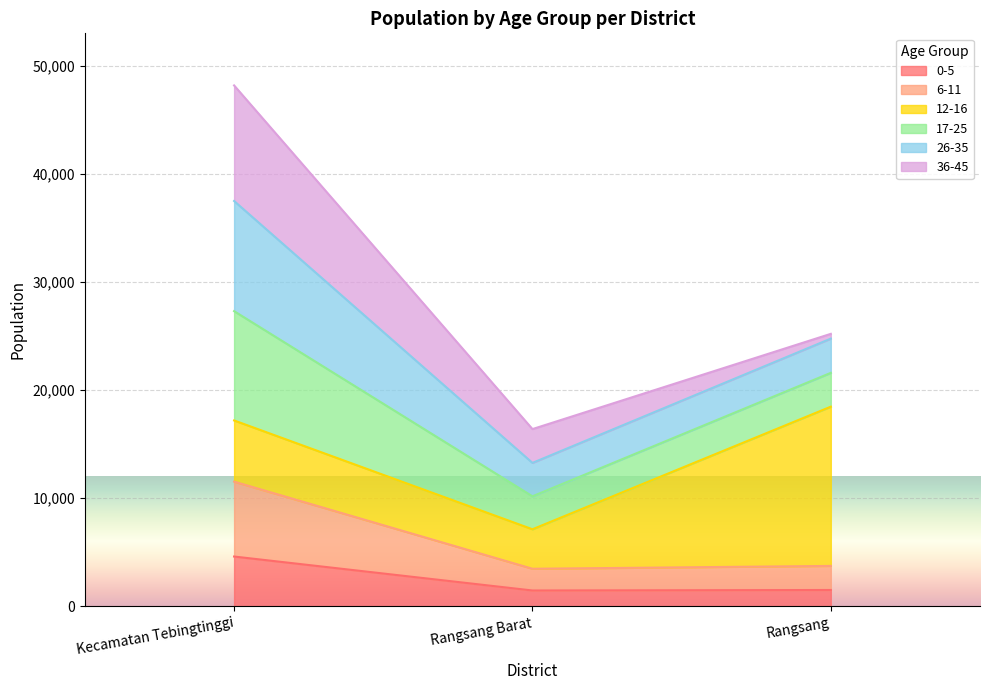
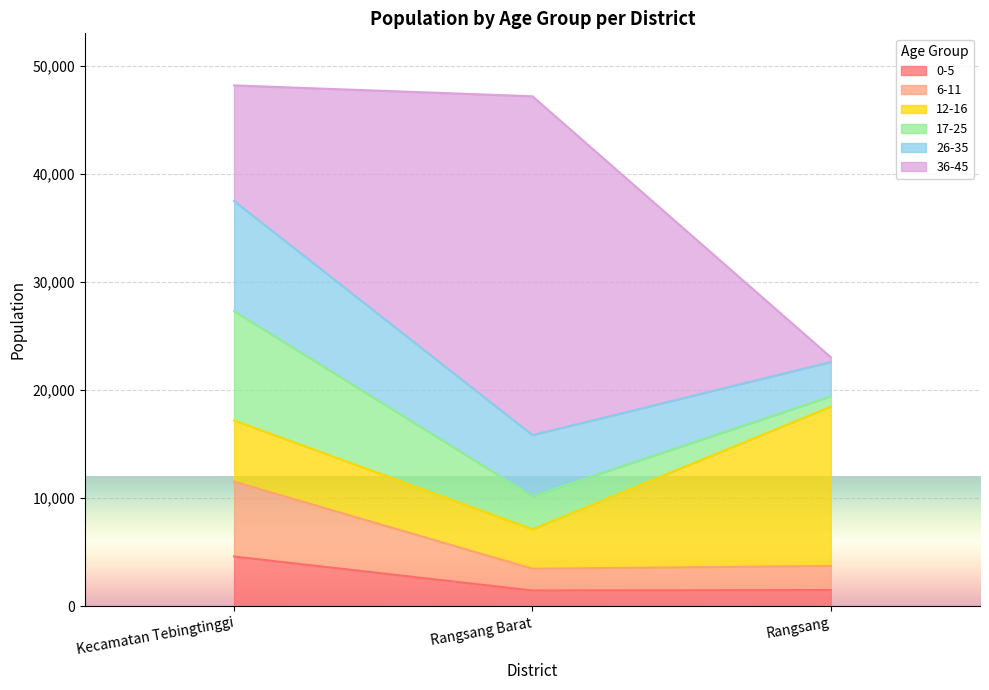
26-35, Rangsang Barat: 3,100 -> 5,700
36-45, Rangsang Barat: 3,100 -> 31,400
17-25, Rangsang: 3,100 -> 1,000
